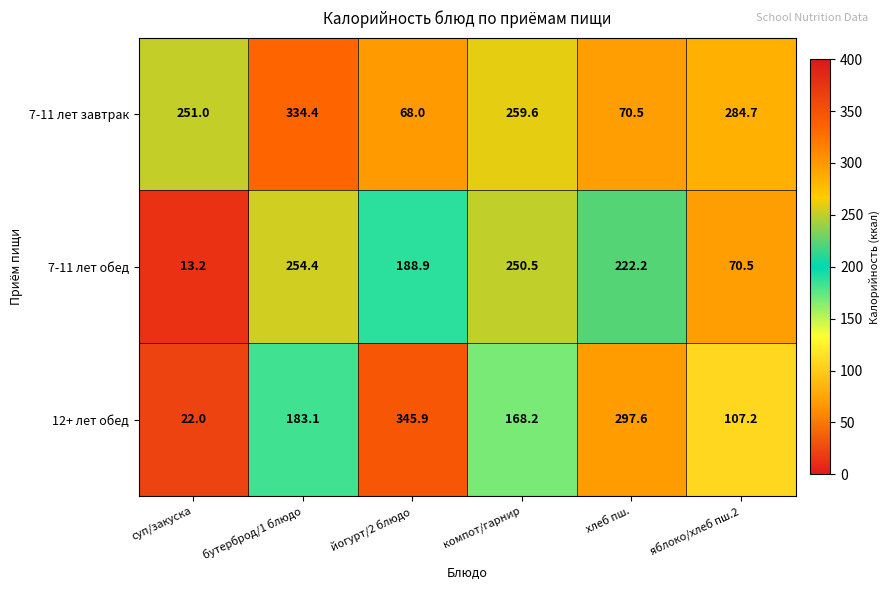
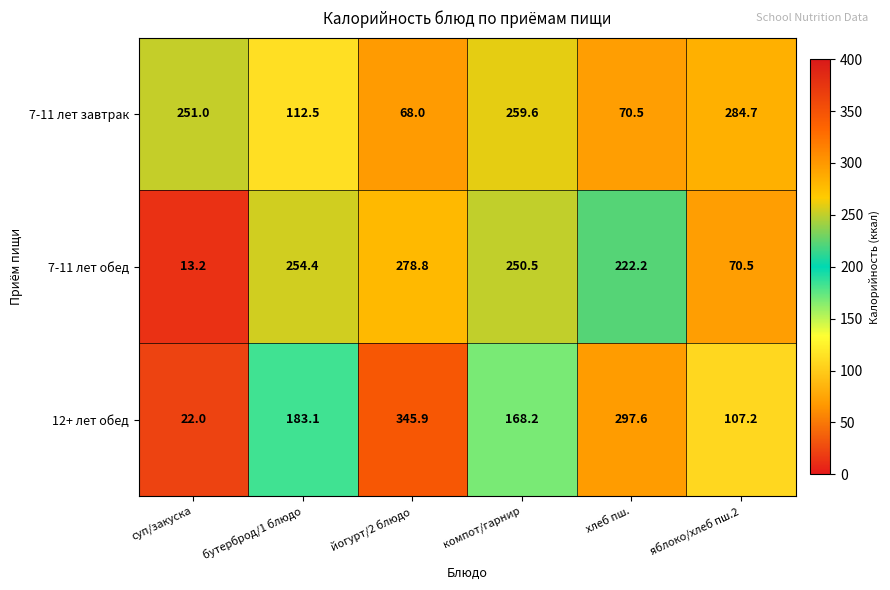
7-11 лет завтрак, бутерброд/1 блюдо: 334.4 -> 112.5
7-11 лет обед, йогурт/2 блюдо: 188.9 -> 278.8
